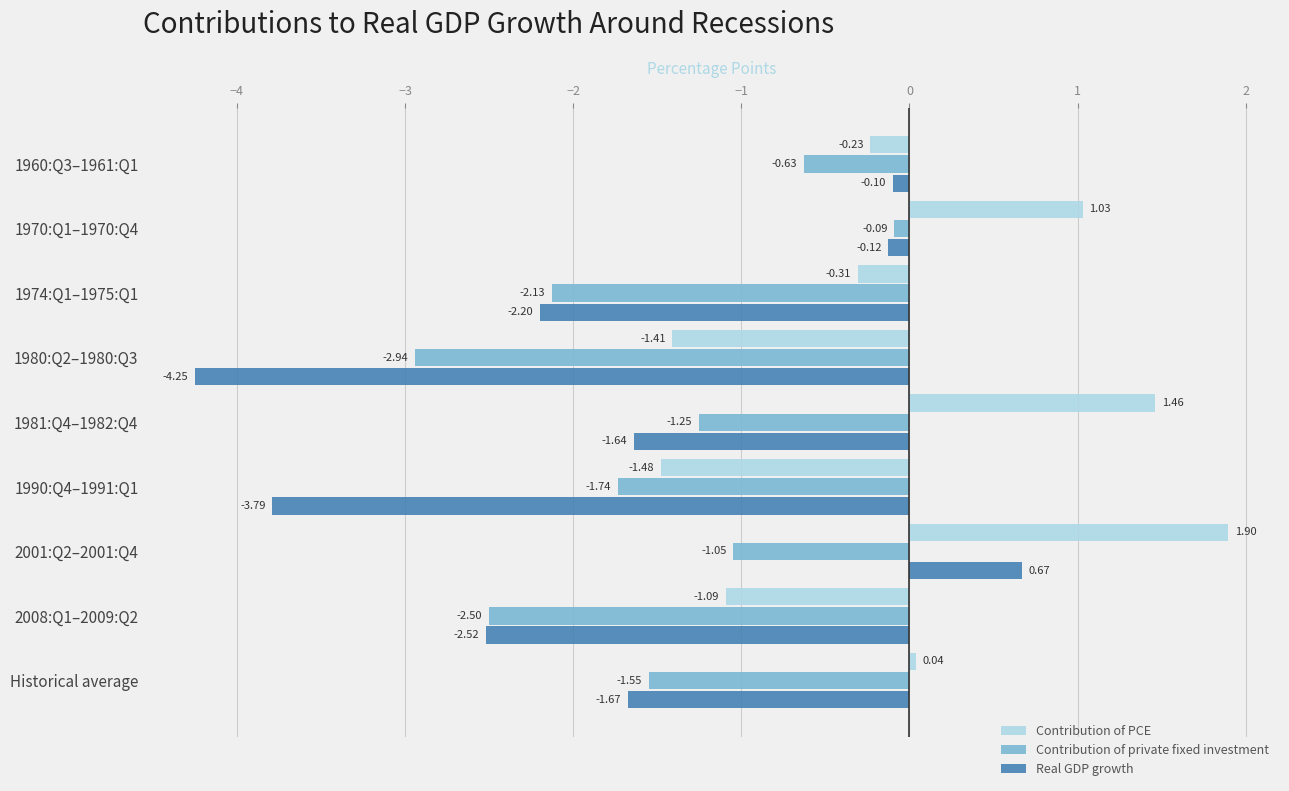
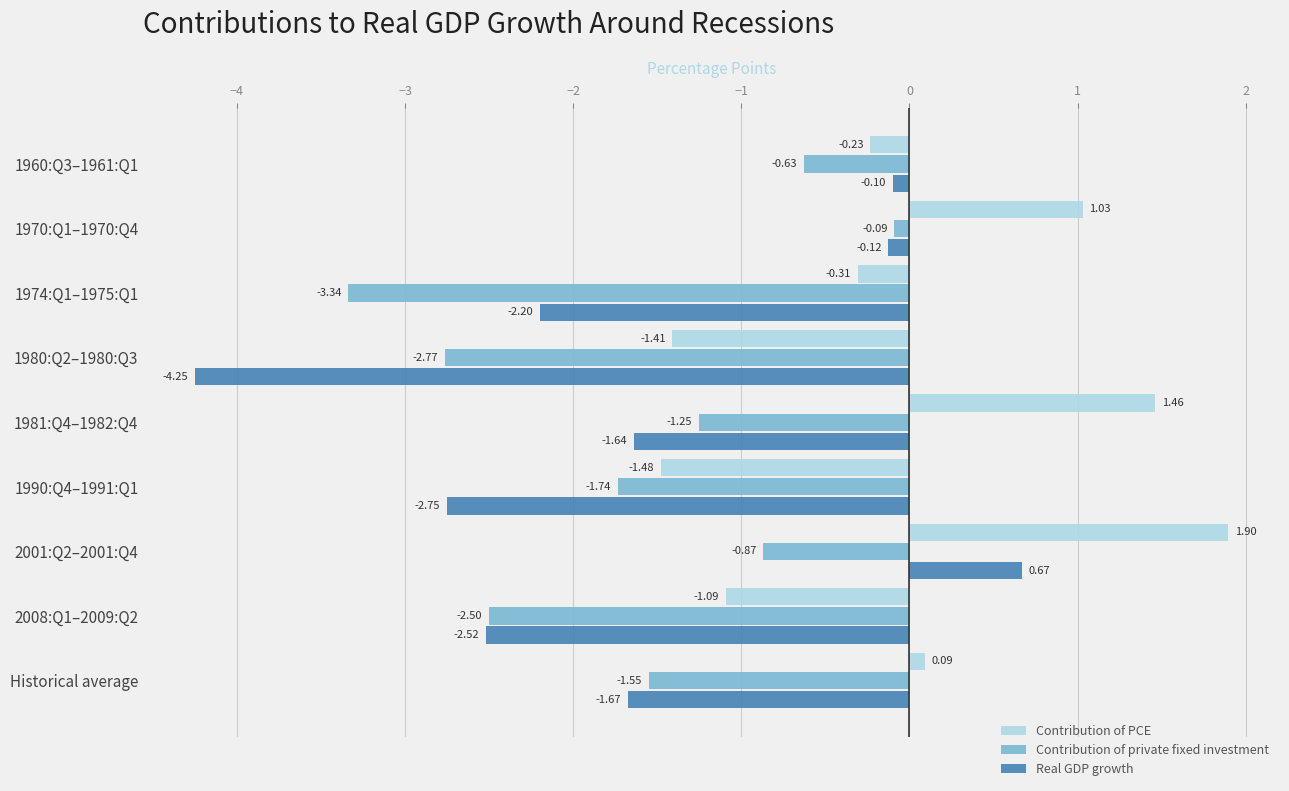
Contribution of private fixed investment, 1974:Q1–1975:Q1: -2.13 -> -3.34
Contribution of private fixed investment, 1980:Q2–1980:Q3: -2.94 -> -2.77
Real GDP growth, 1990:Q4–1991:Q1: -3.79 -> -2.75
Contribution of private fixed investment, 2001:Q2–2001:Q4: -1.05 -> -0.87
Contribution of PCE, Historical average: 0.04 -> 0.09
